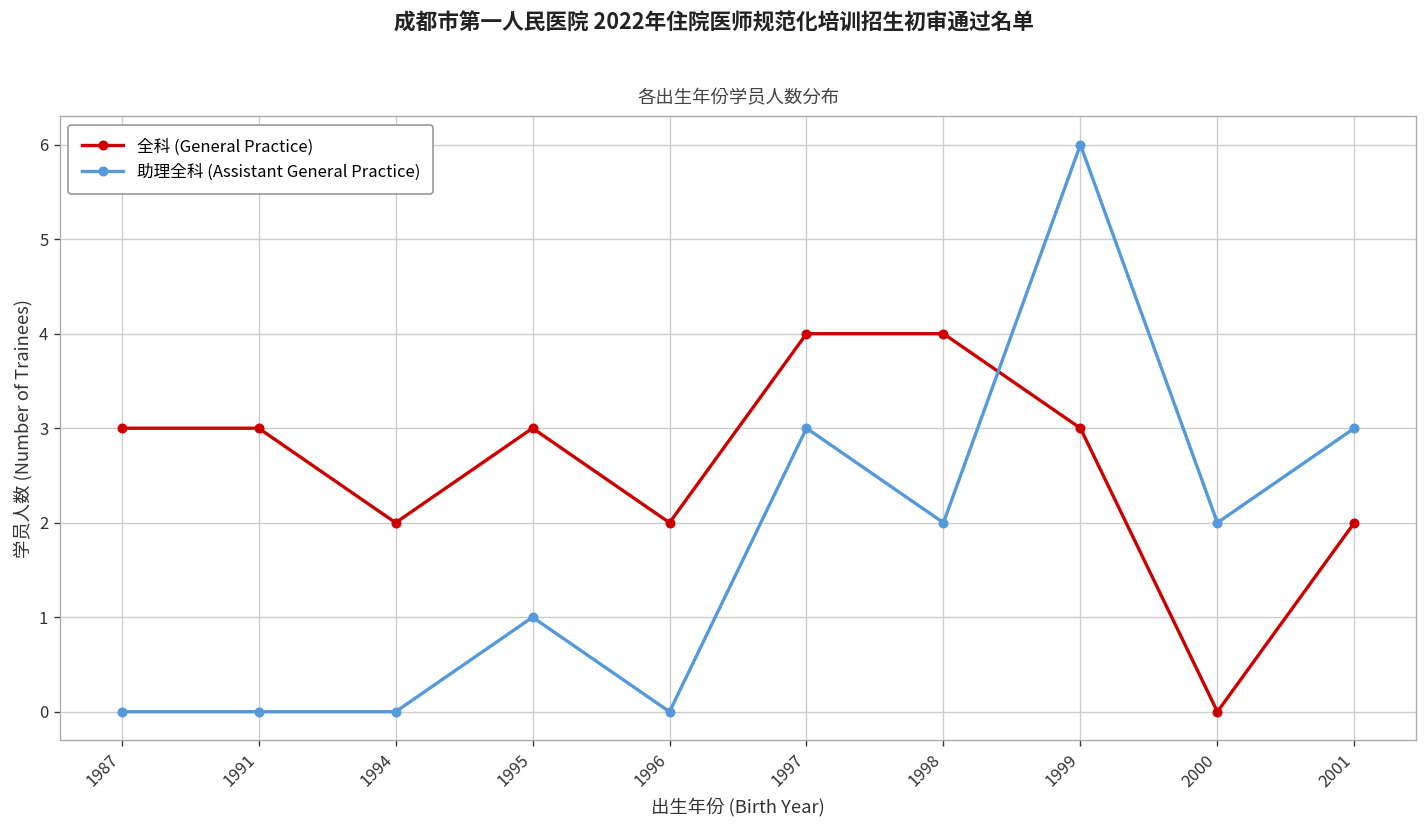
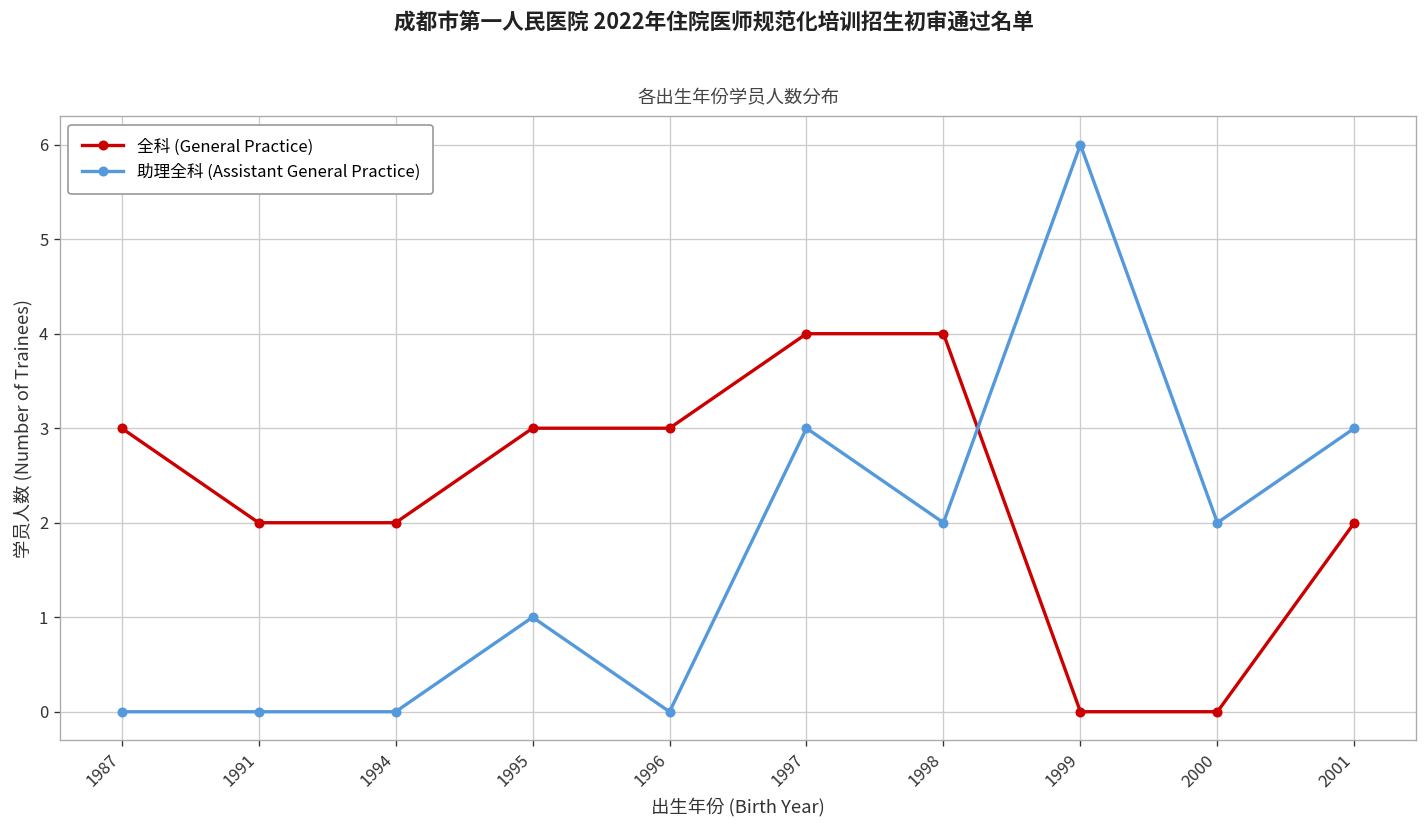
全科 (General Practice), 1991: 3 -> 2
全科 (General Practice), 1996: 2 -> 3
全科 (General Practice), 1999: 3 -> 0
